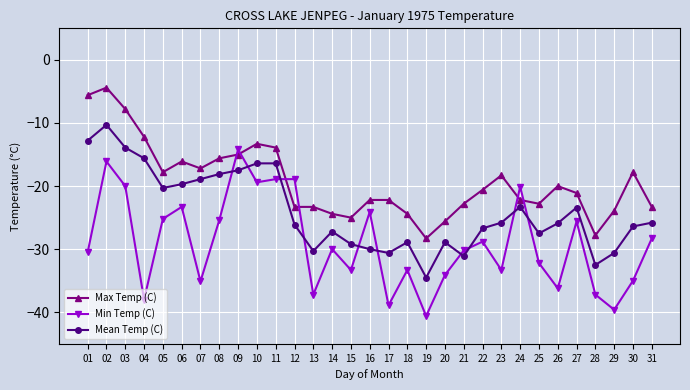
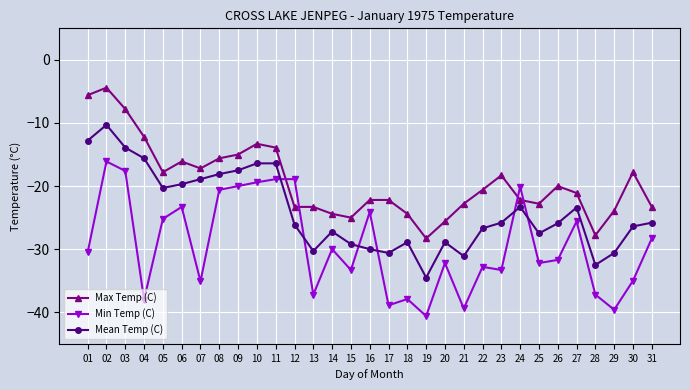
Min Temp (C), 03: -20 -> -18
Min Temp (C), 08: -25 -> -21
Min Temp (C), 09: -14 -> -20
Min Temp (C), 18: -33 -> -38
Min Temp (C), 20: -34 -> -32
Min Temp (C), 21: -30 -> -39
Min Temp (C), 22: -29 -> -33
Min Temp (C), 26: -36 -> -32
